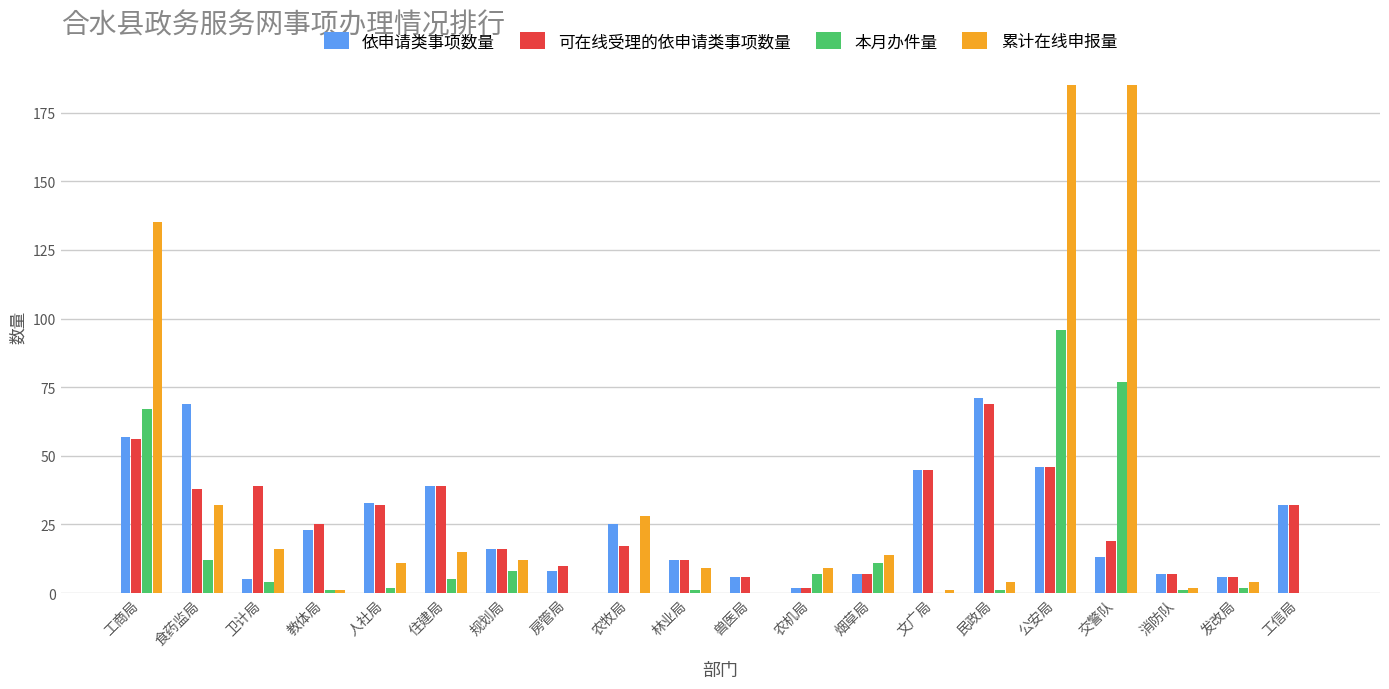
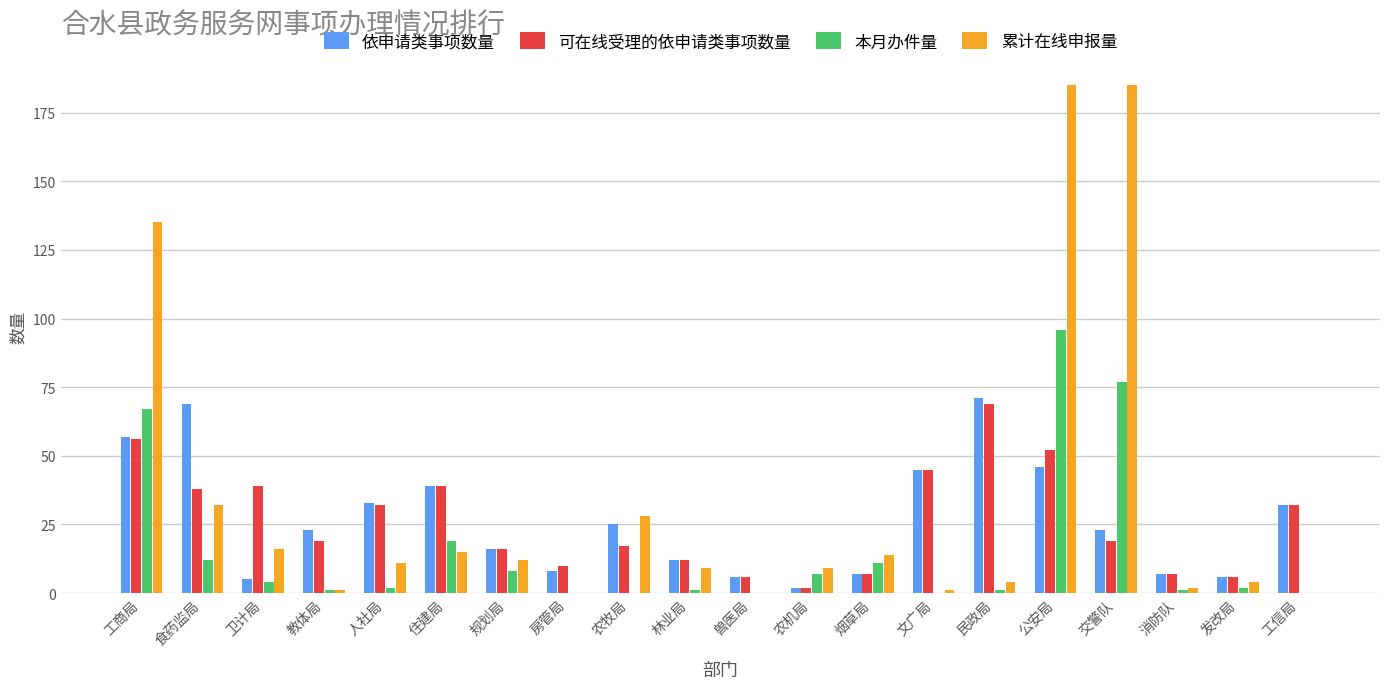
可在线受理的依申请类事项数量, 教体局: 25 -> 19
本月办件量, 住建局: 5 -> 19
可在线受理的依申请类事项数量, 公安局: 46 -> 52
依申请类事项数量, 交警队: 13 -> 23
